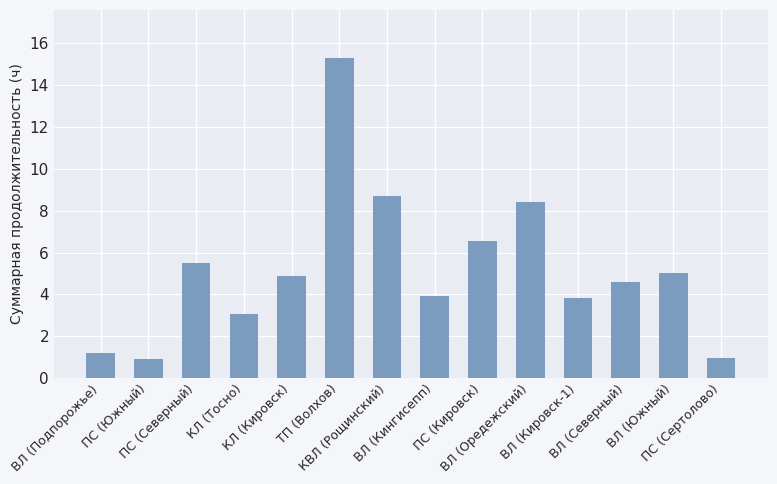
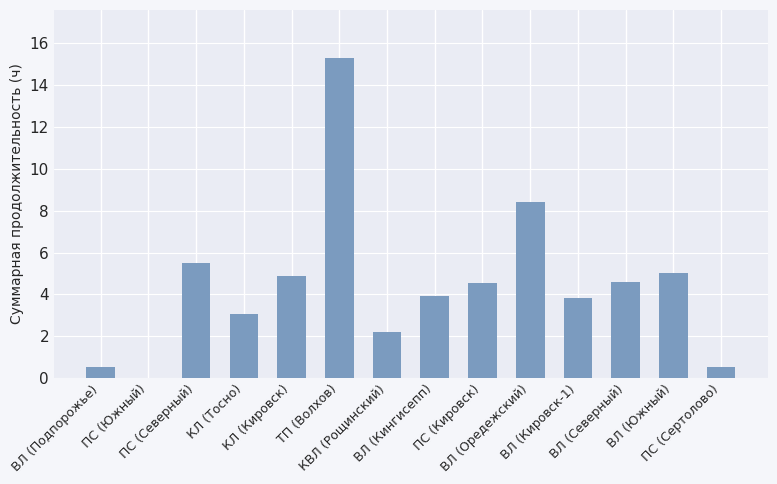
ВЛ (Подпорожье): 1.2 -> 0.5
ПС (Южный): 0.9 -> 0.0
КВЛ (Рощинский): 8.7 -> 2.2
ПС (Кировск): 6.6 -> 4.5
ПС (Сертолово): 1.0 -> 0.5
